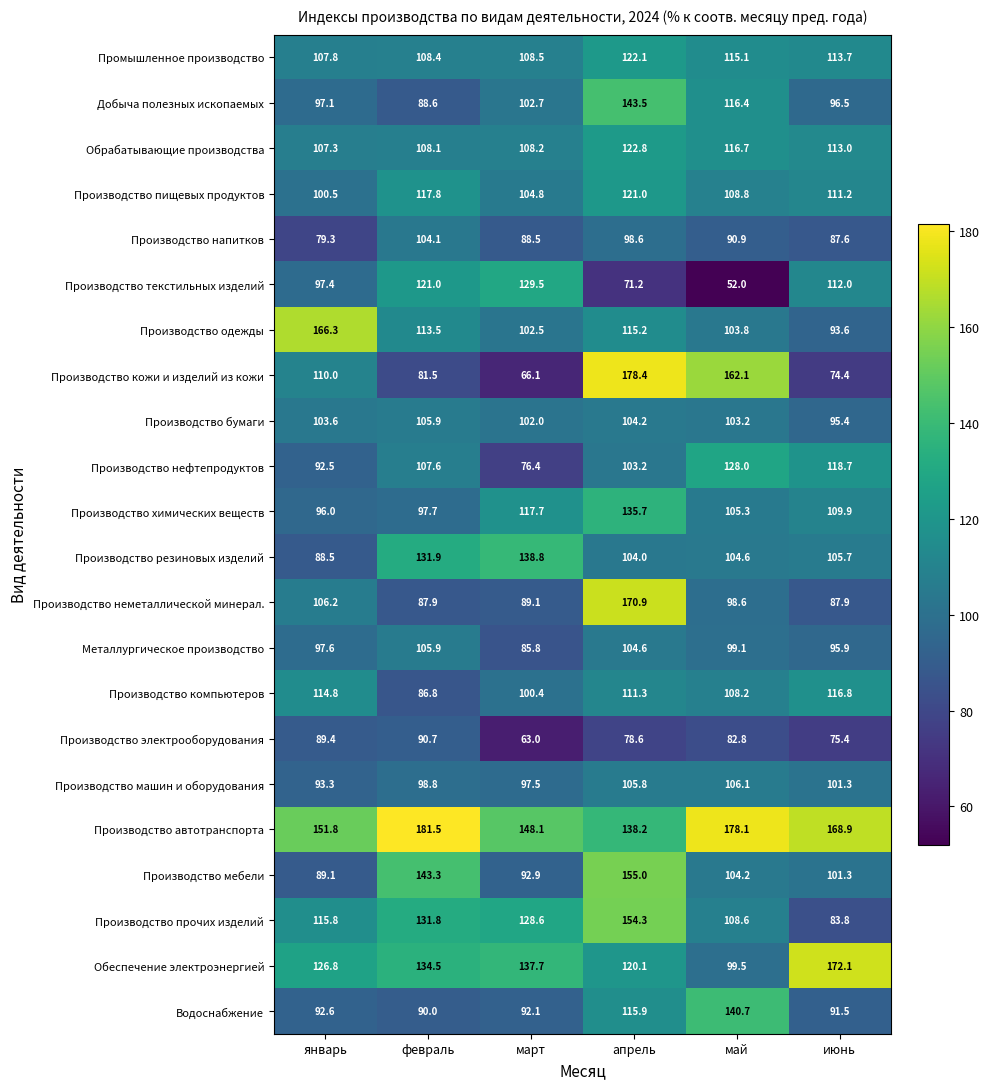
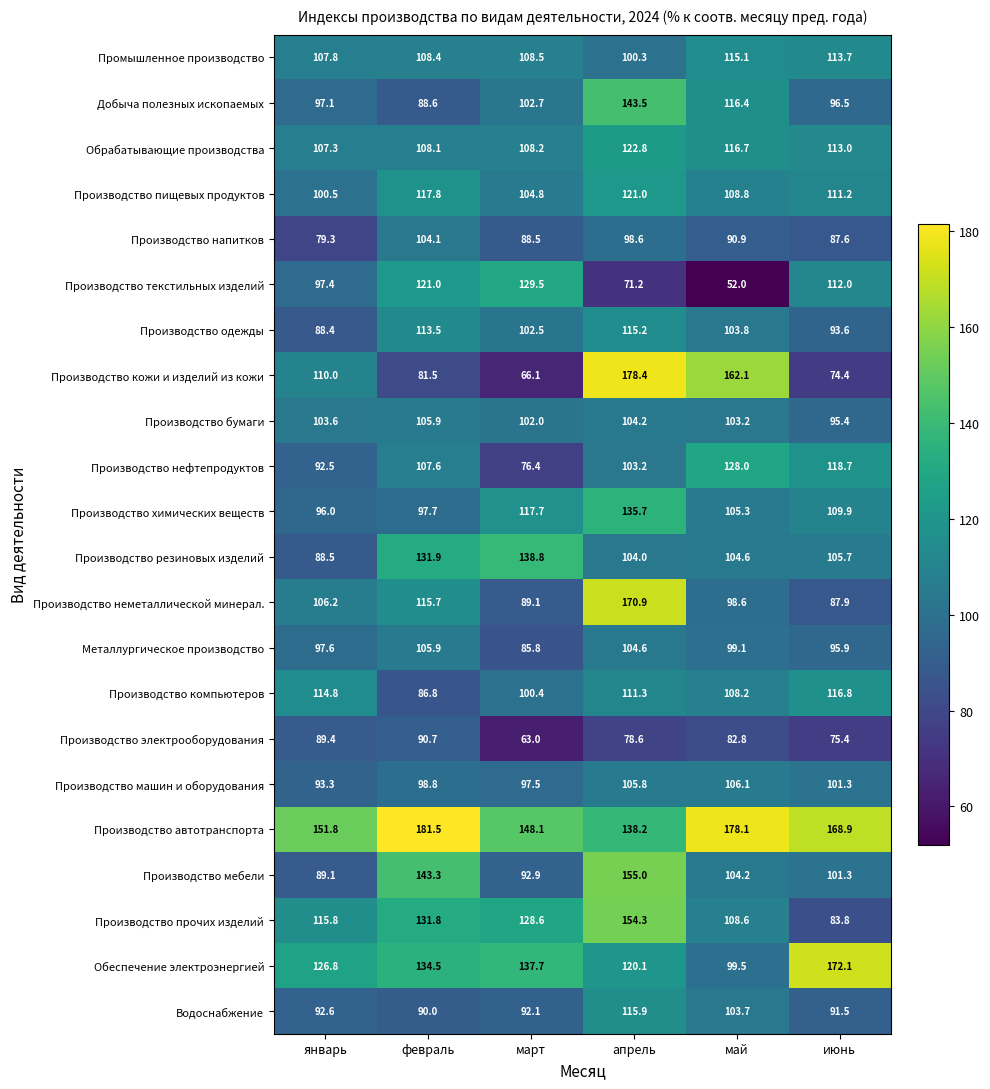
Промышленное производство, апрель: 122.1 -> 100.3
Производство одежды, январь: 166.3 -> 88.4
Производство неметаллической минерал., февраль: 87.9 -> 115.7
Водоснабжение, май: 140.7 -> 103.7
